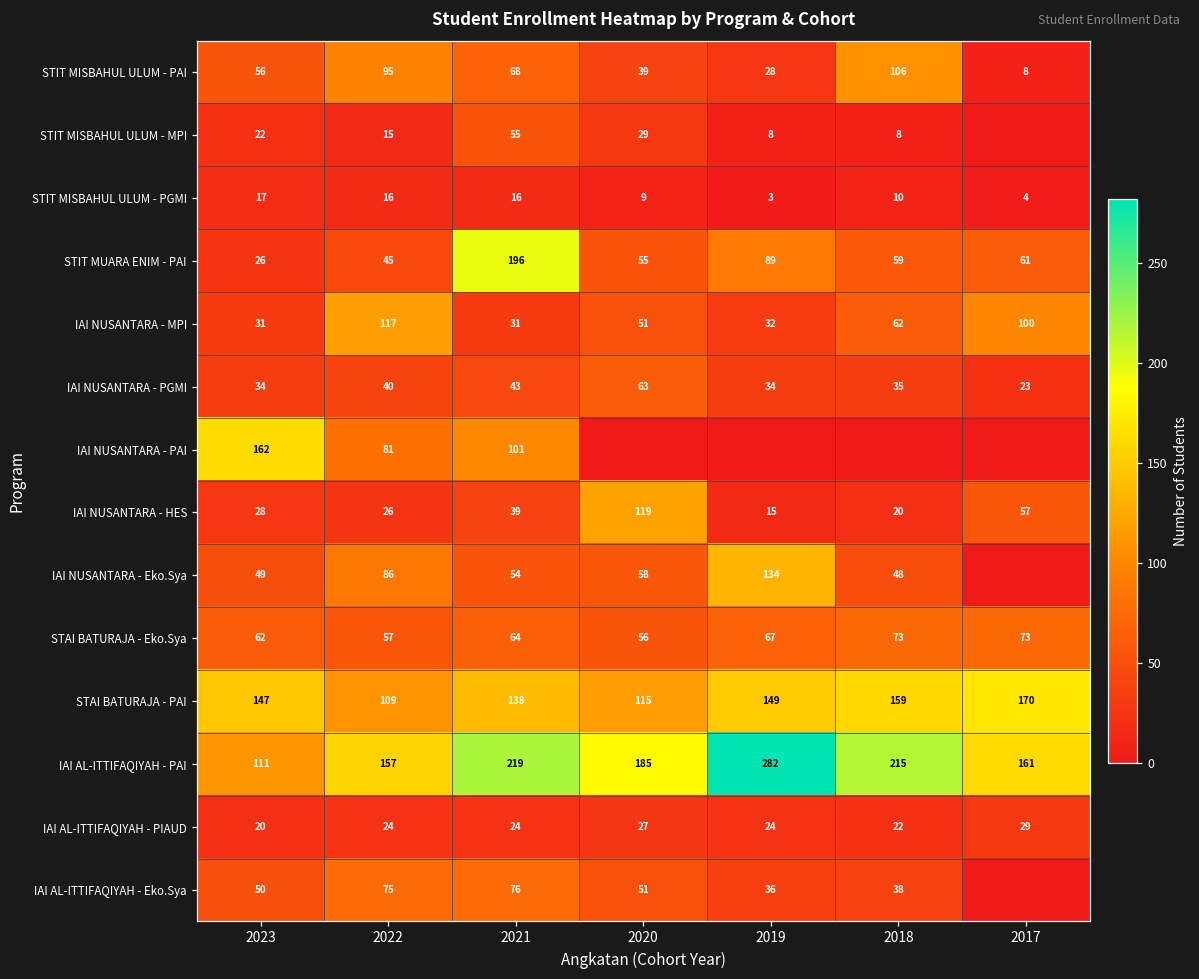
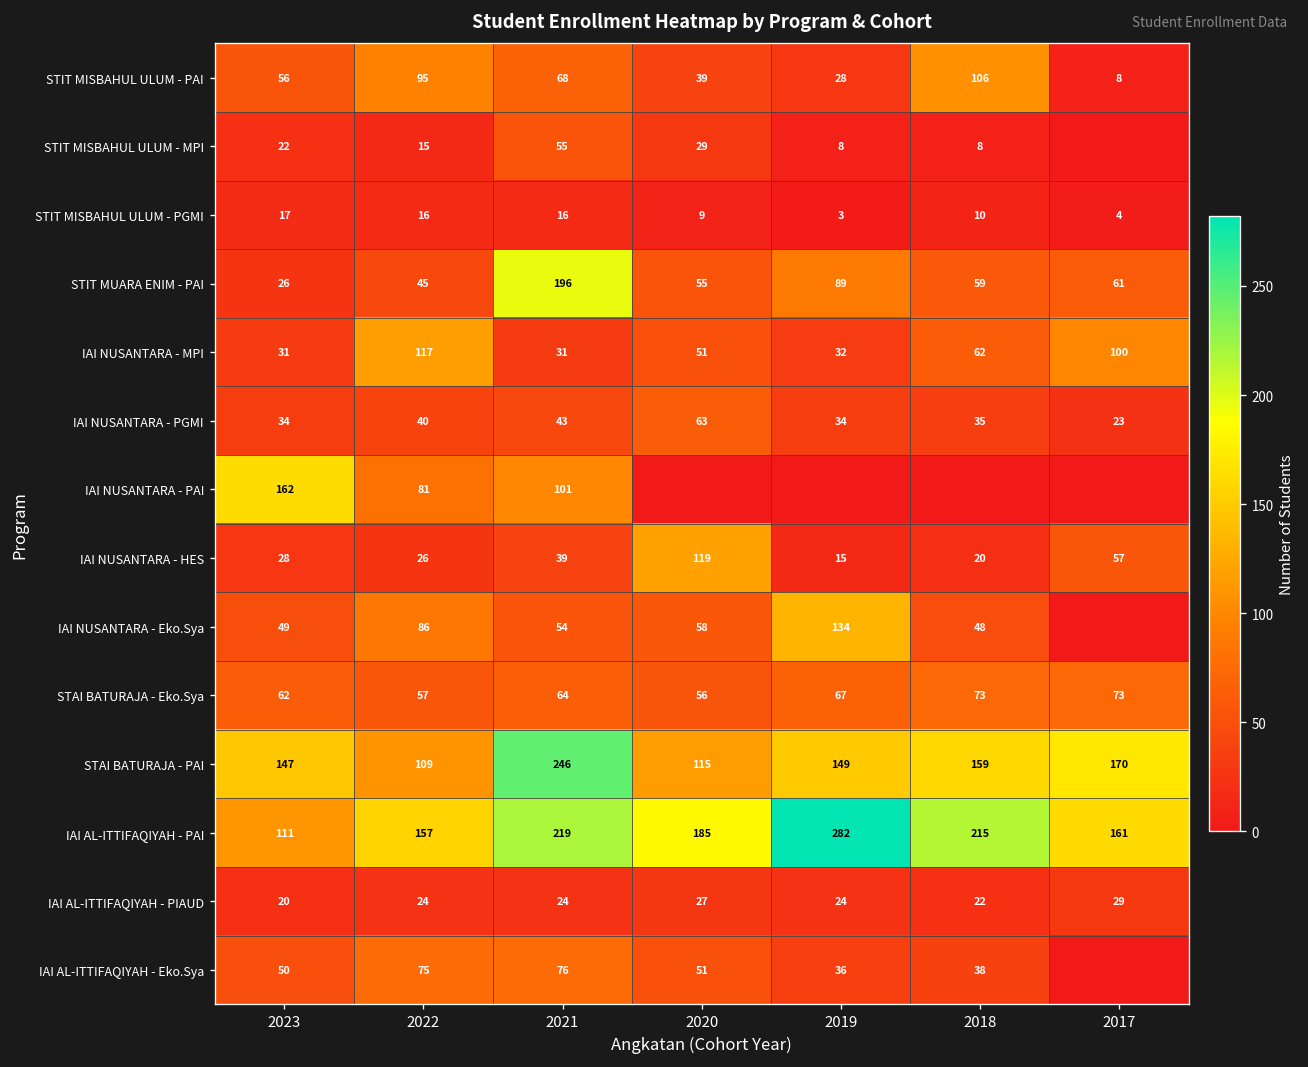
STAI BATURAJA - PAI, 2021: 138 -> 246
